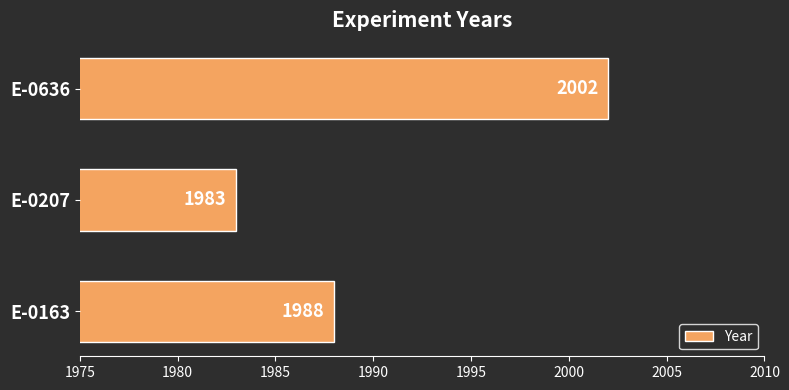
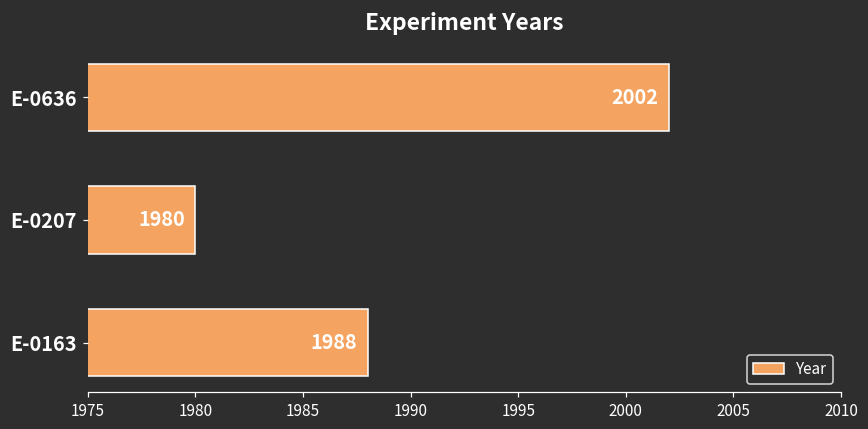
E-0207: 1983 -> 1980
